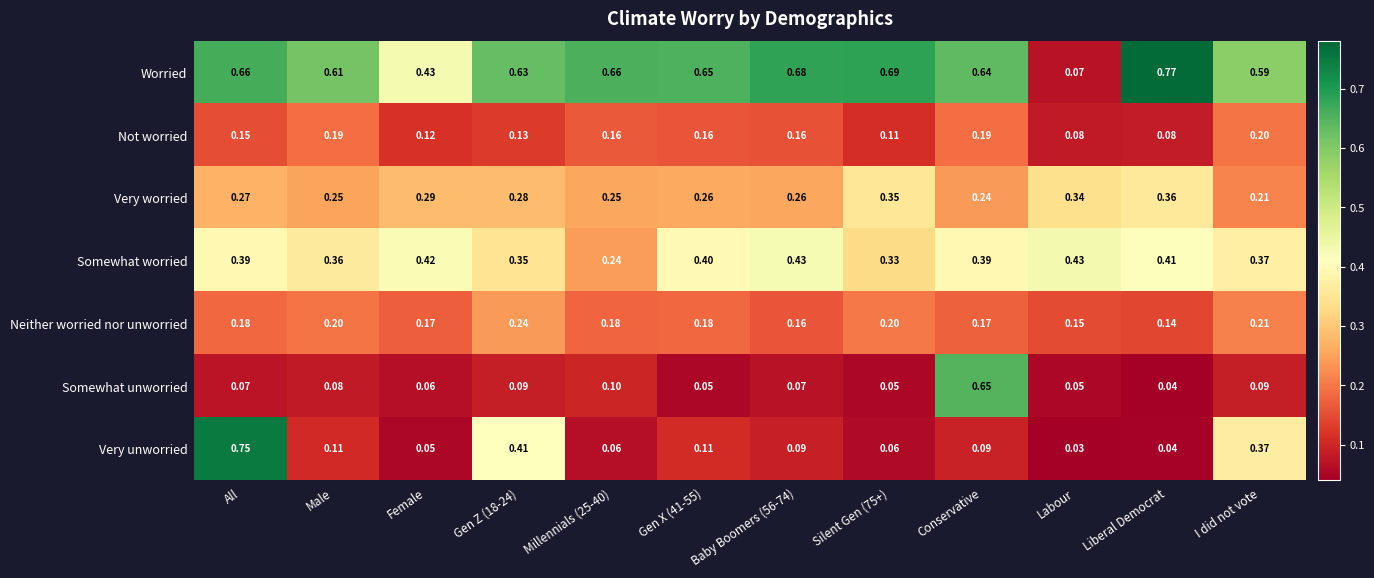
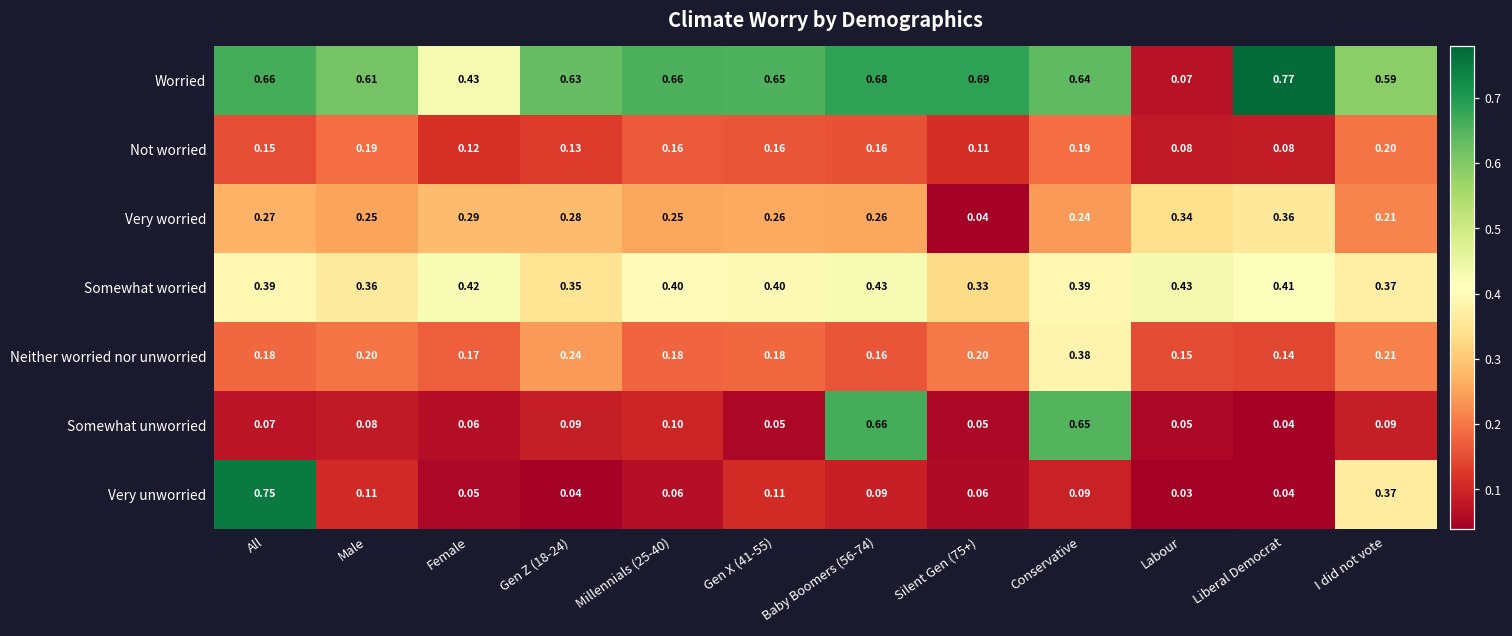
Very worried, Silent Gen (75+): 0.35 -> 0.04
Somewhat worried, Millennials (25-40): 0.24 -> 0.40
Neither worried nor unworried, Conservative: 0.17 -> 0.38
Somewhat unworried, Baby Boomers (56-74): 0.07 -> 0.66
Very unworried, Gen Z (18-24): 0.41 -> 0.04
